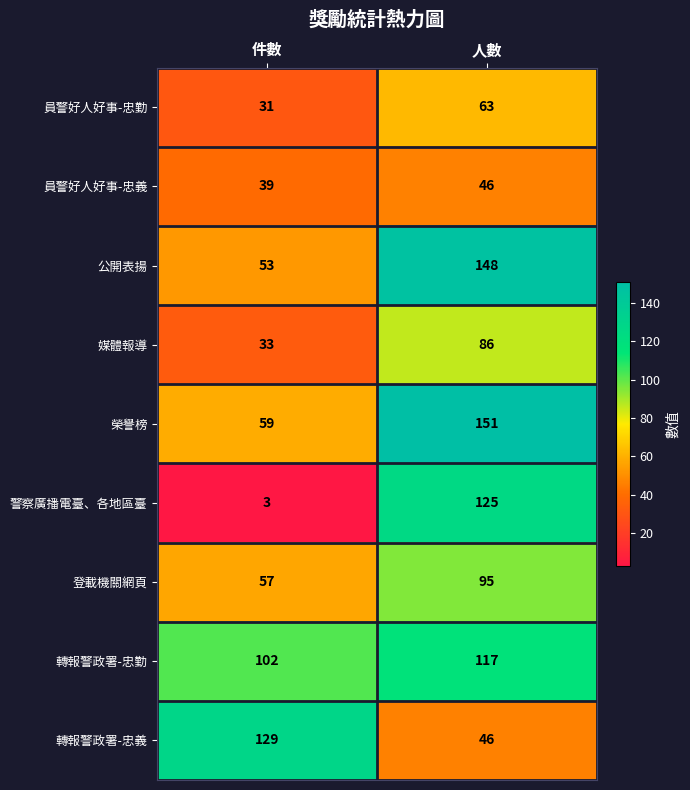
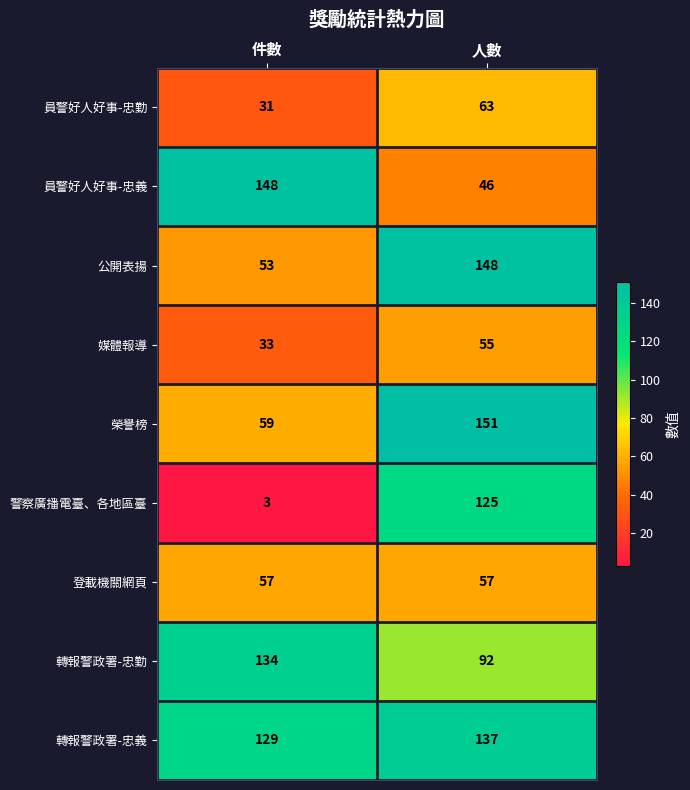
員警好人好事-忠義, 件數: 39 -> 148
媒體報導, 人數: 86 -> 55
登載機關網頁, 人數: 95 -> 57
轉報警政署-忠勤, 件數: 102 -> 134
轉報警政署-忠勤, 人數: 117 -> 92
轉報警政署-忠義, 人數: 46 -> 137
